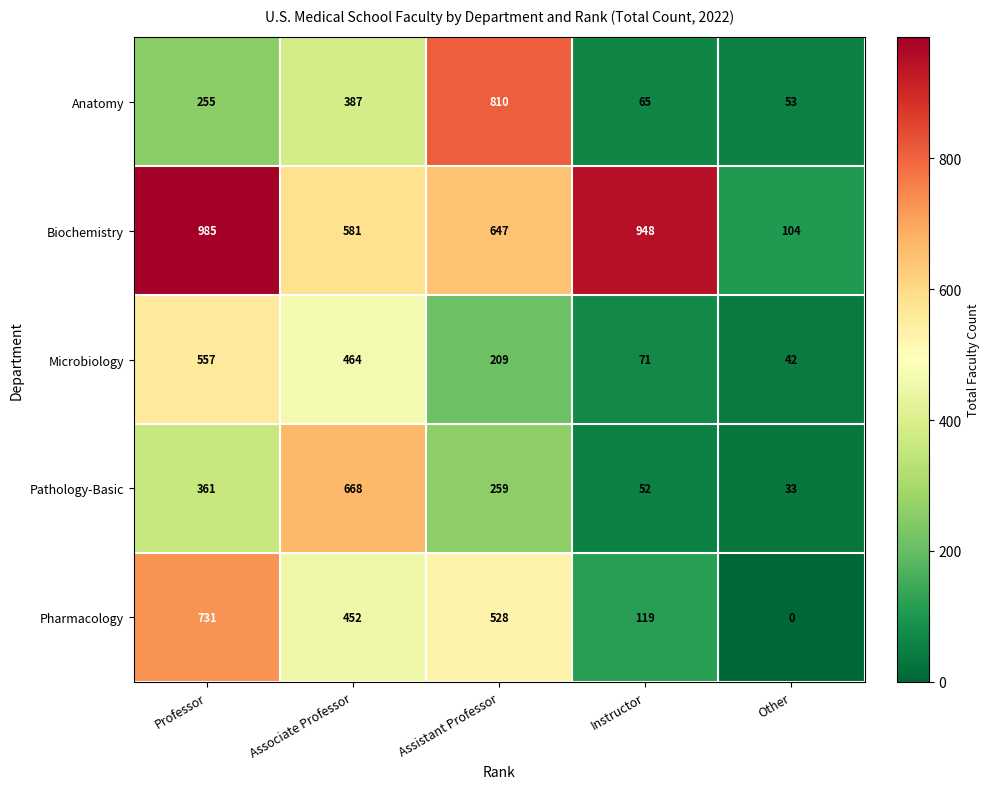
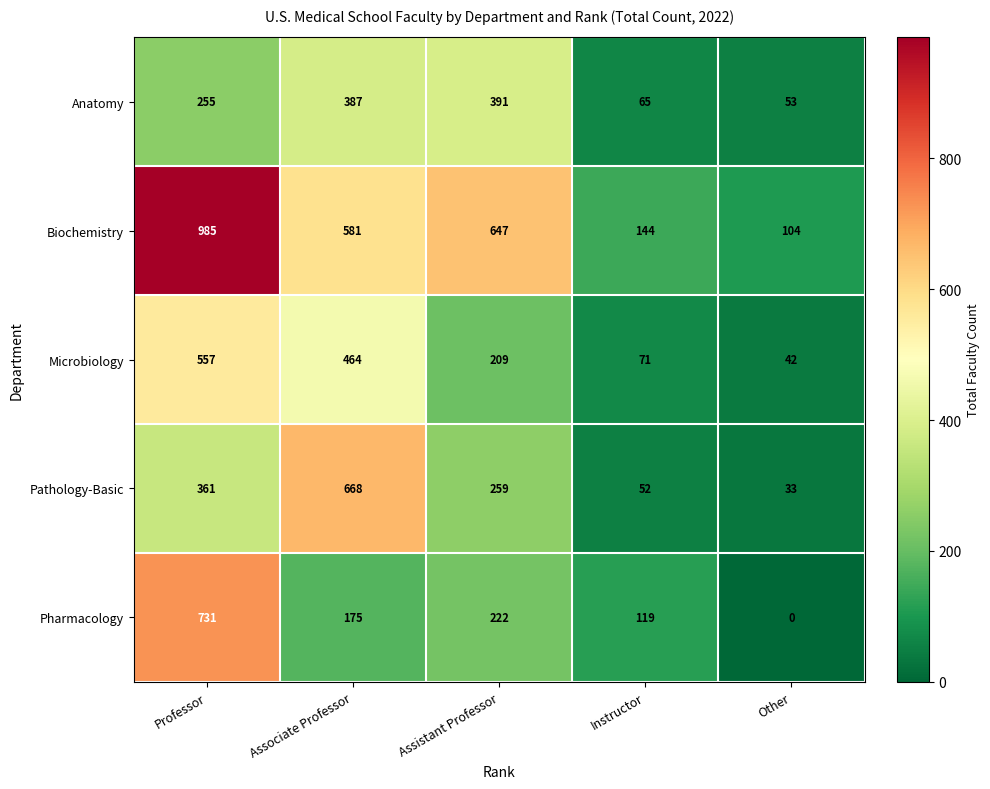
Anatomy, Assistant Professor: 810 -> 391
Biochemistry, Instructor: 948 -> 144
Pharmacology, Associate Professor: 452 -> 175
Pharmacology, Assistant Professor: 528 -> 222
